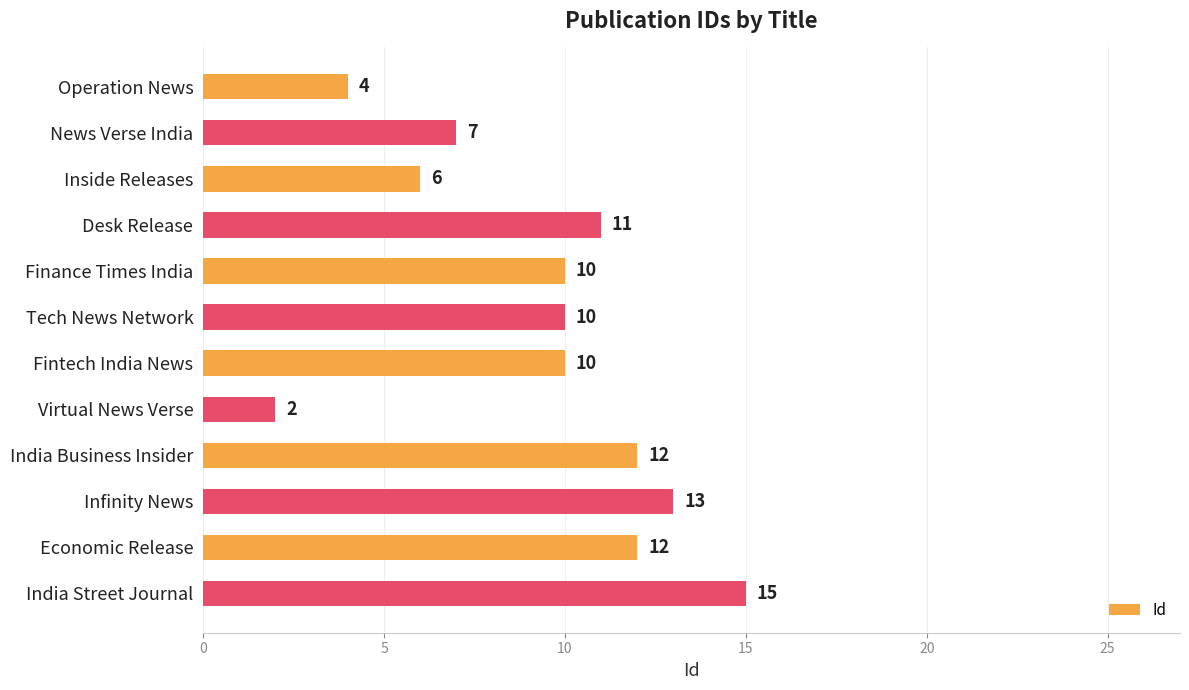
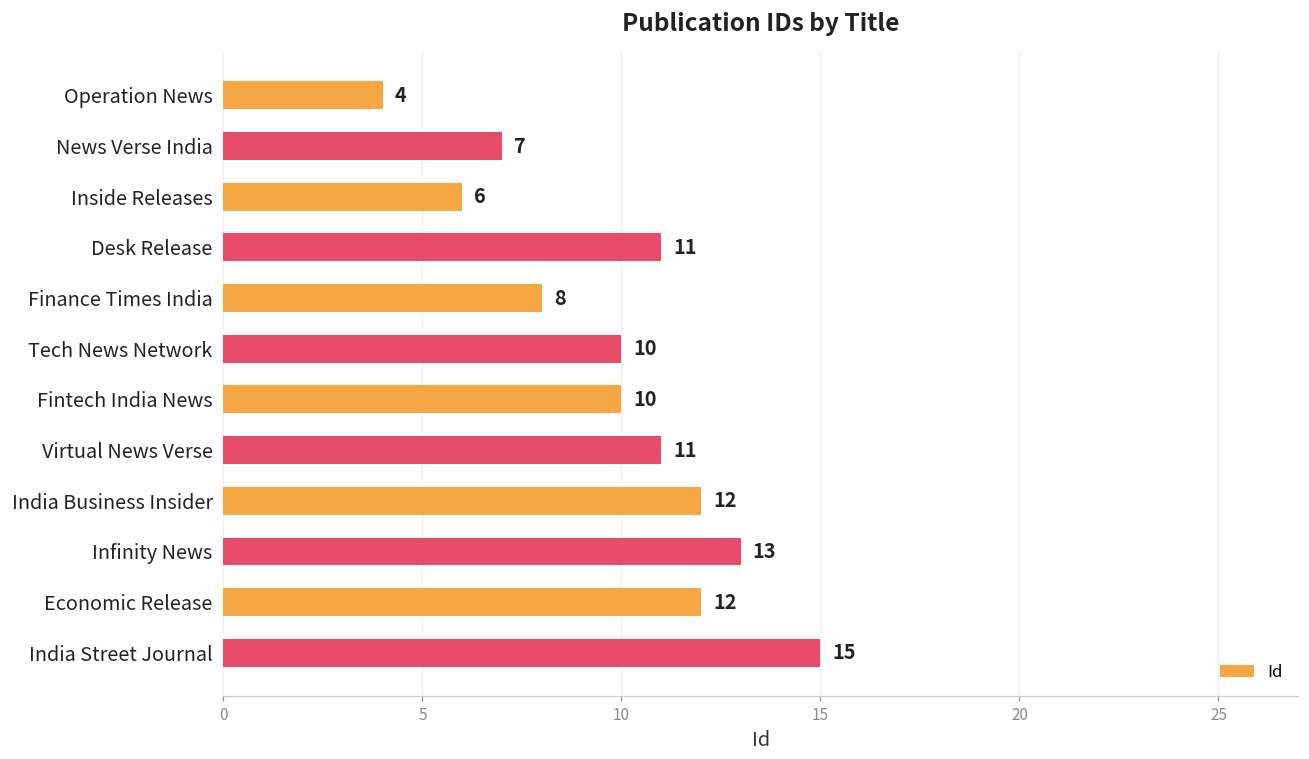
Finance Times India: 10 -> 8
Virtual News Verse: 2 -> 11
